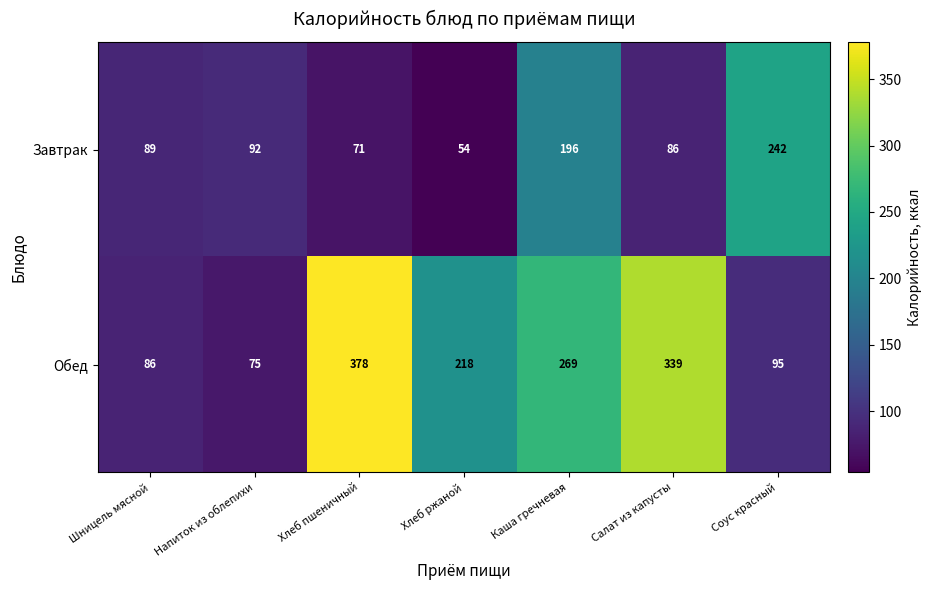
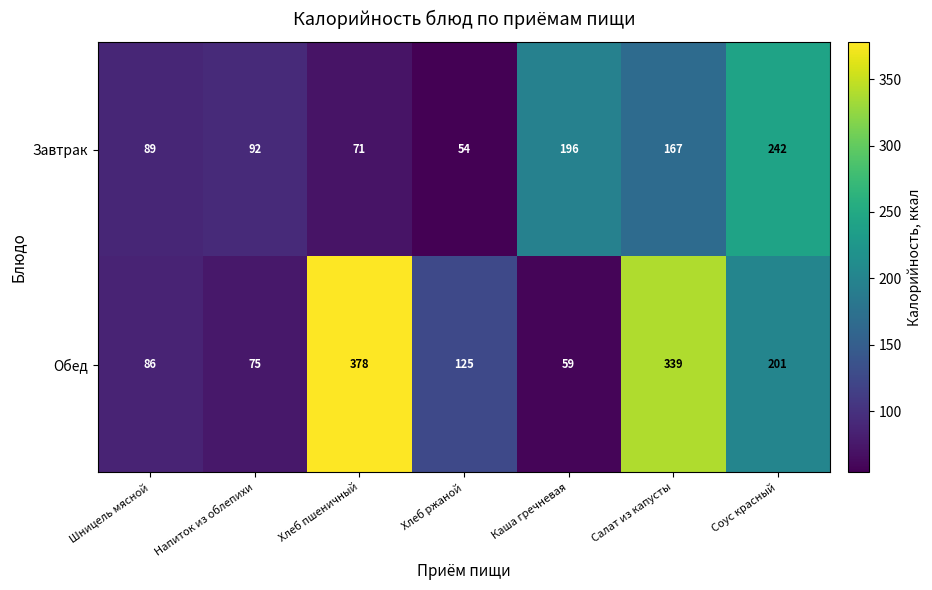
Завтрак, Салат из капусты: 86 -> 167
Обед, Хлеб ржаной: 218 -> 125
Обед, Каша гречневая: 269 -> 59
Обед, Соус красный: 95 -> 201
